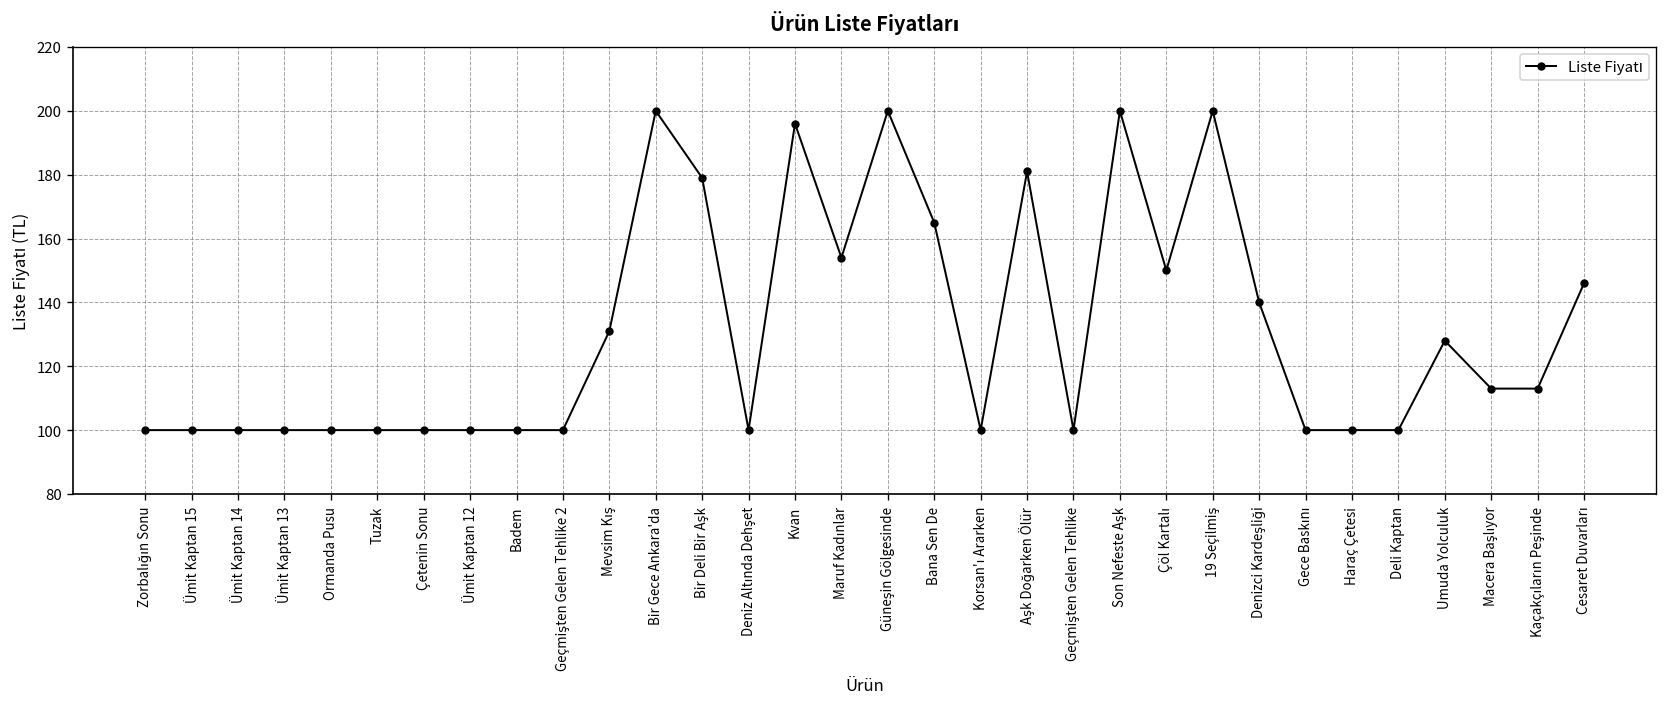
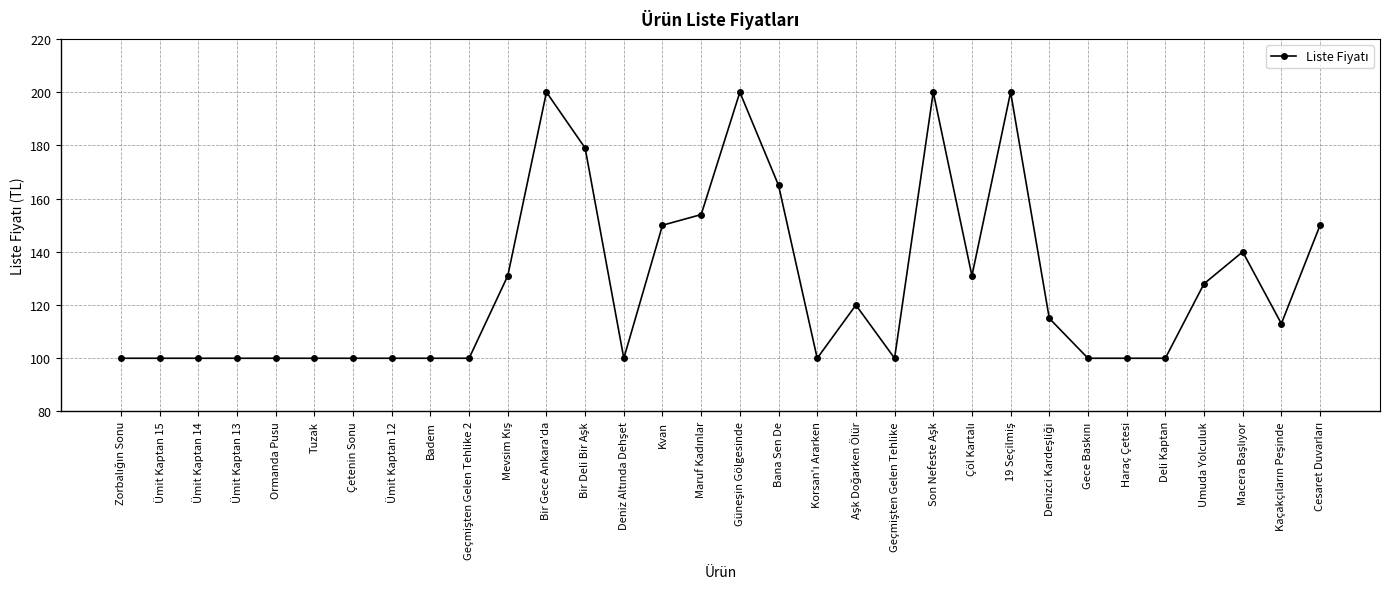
Kvan: 196 -> 150
Aşk Doğarken Ölür: 181 -> 120
Çöl Kartalı: 150 -> 131
Denizci Kardeşliği: 140 -> 115
Macera Başlıyor: 113 -> 140
Cesaret Duvarları: 146 -> 150
